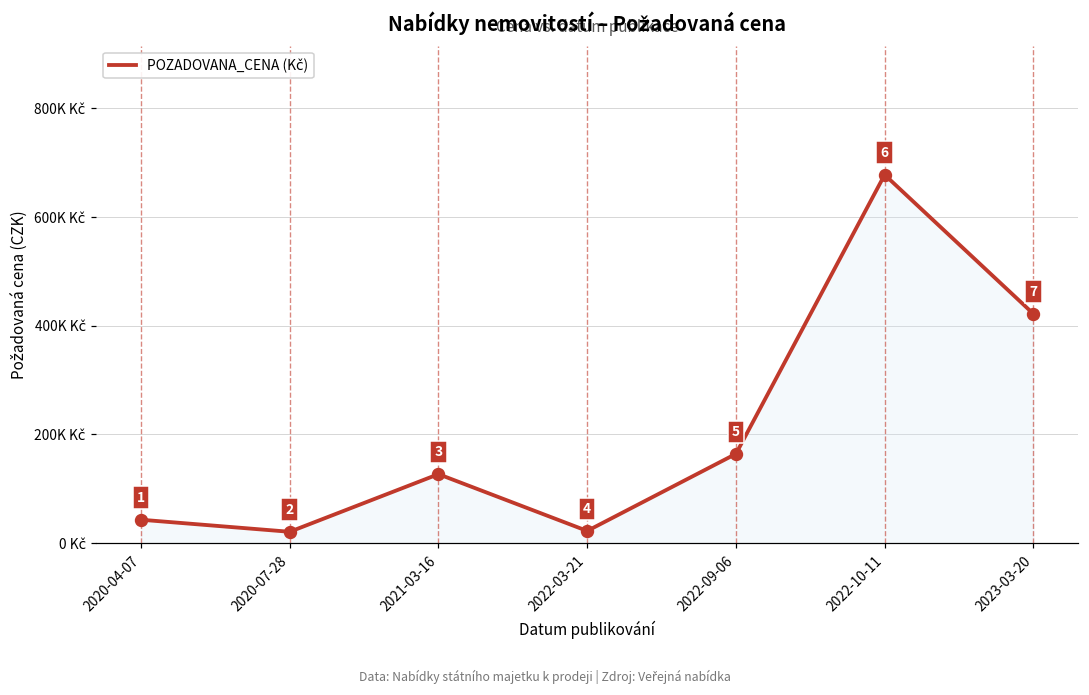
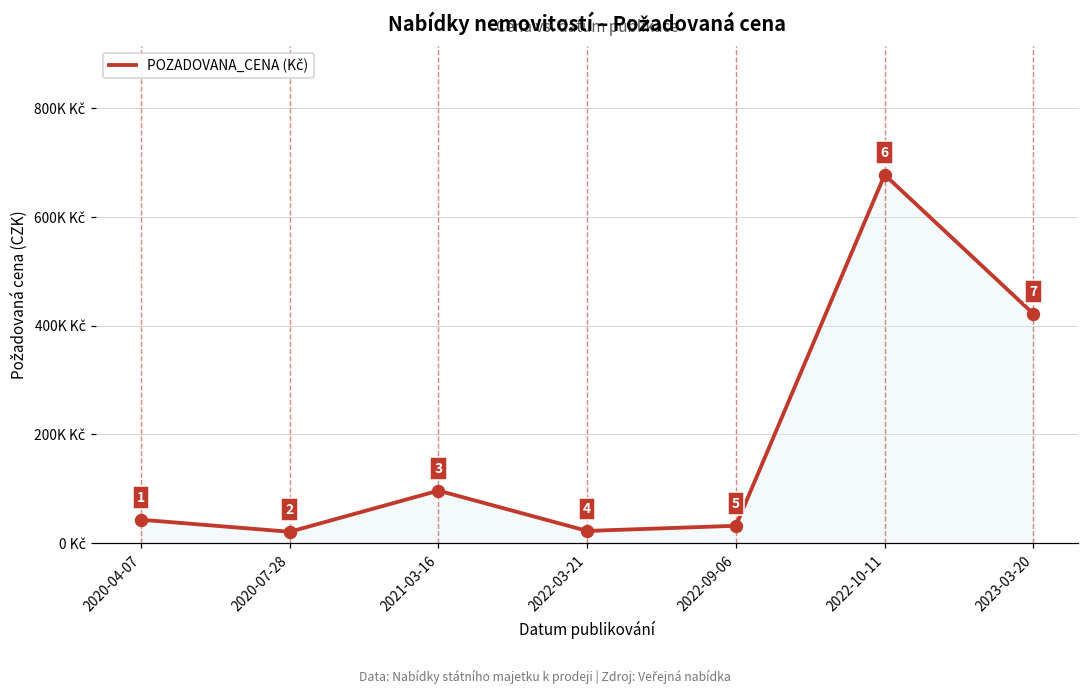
2021-03-16: 130K Kč -> 100K Kč
2022-09-06: 160K Kč -> 30K Kč
